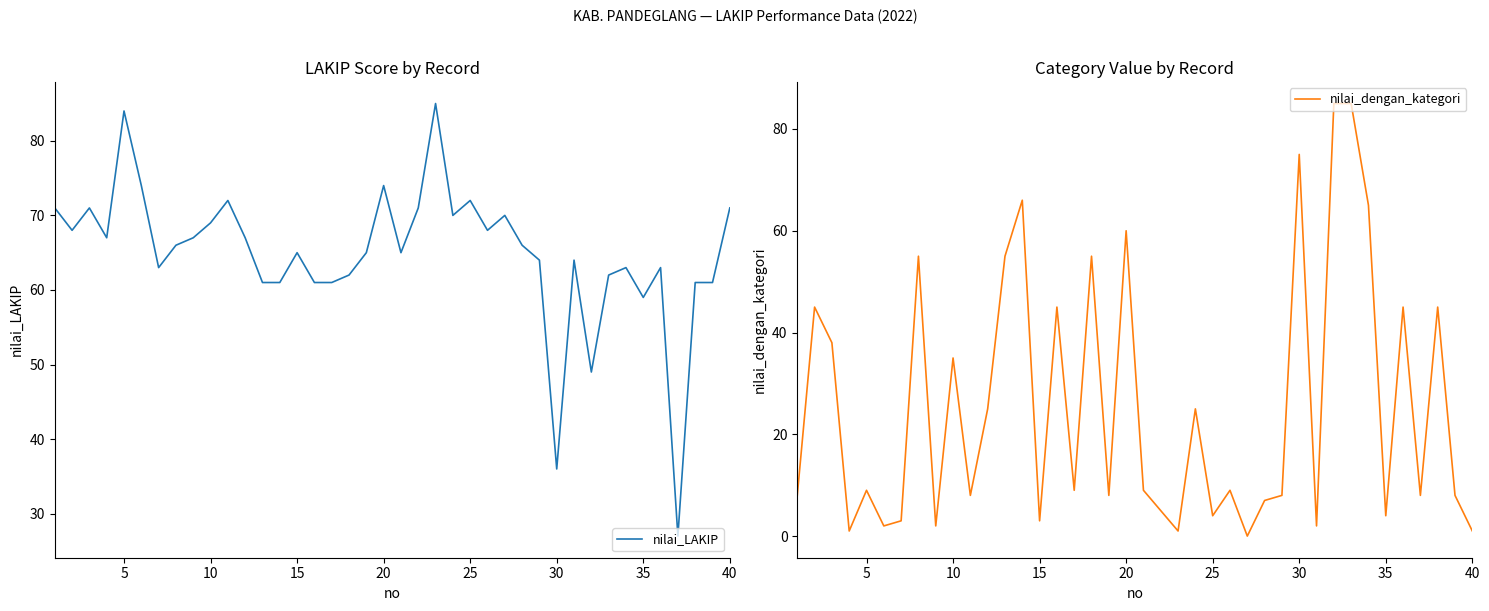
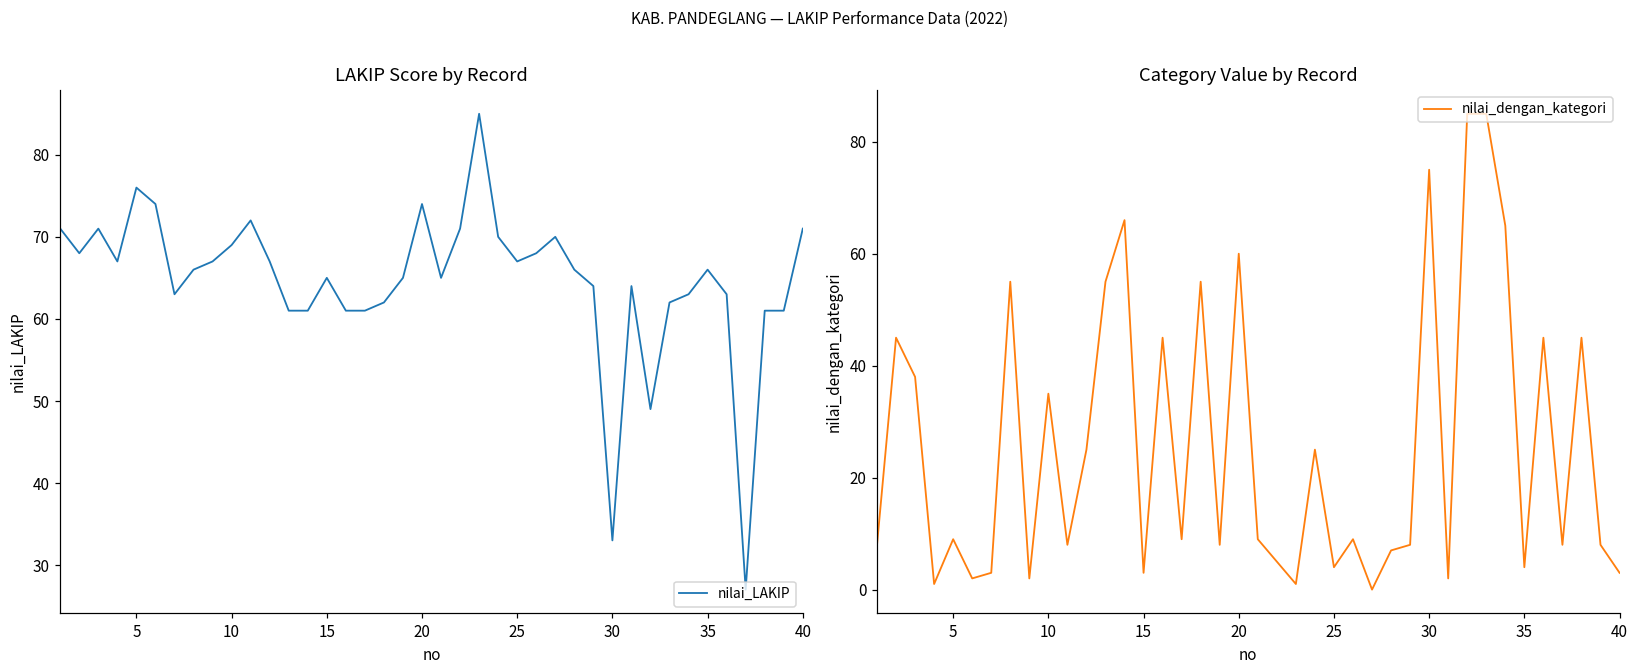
LAKIP Score by Record, 5: 84 -> 76
LAKIP Score by Record, 25: 72 -> 67
LAKIP Score by Record, 30: 36 -> 33
LAKIP Score by Record, 35: 59 -> 66
Category Value by Record, 40: 1 -> 3
